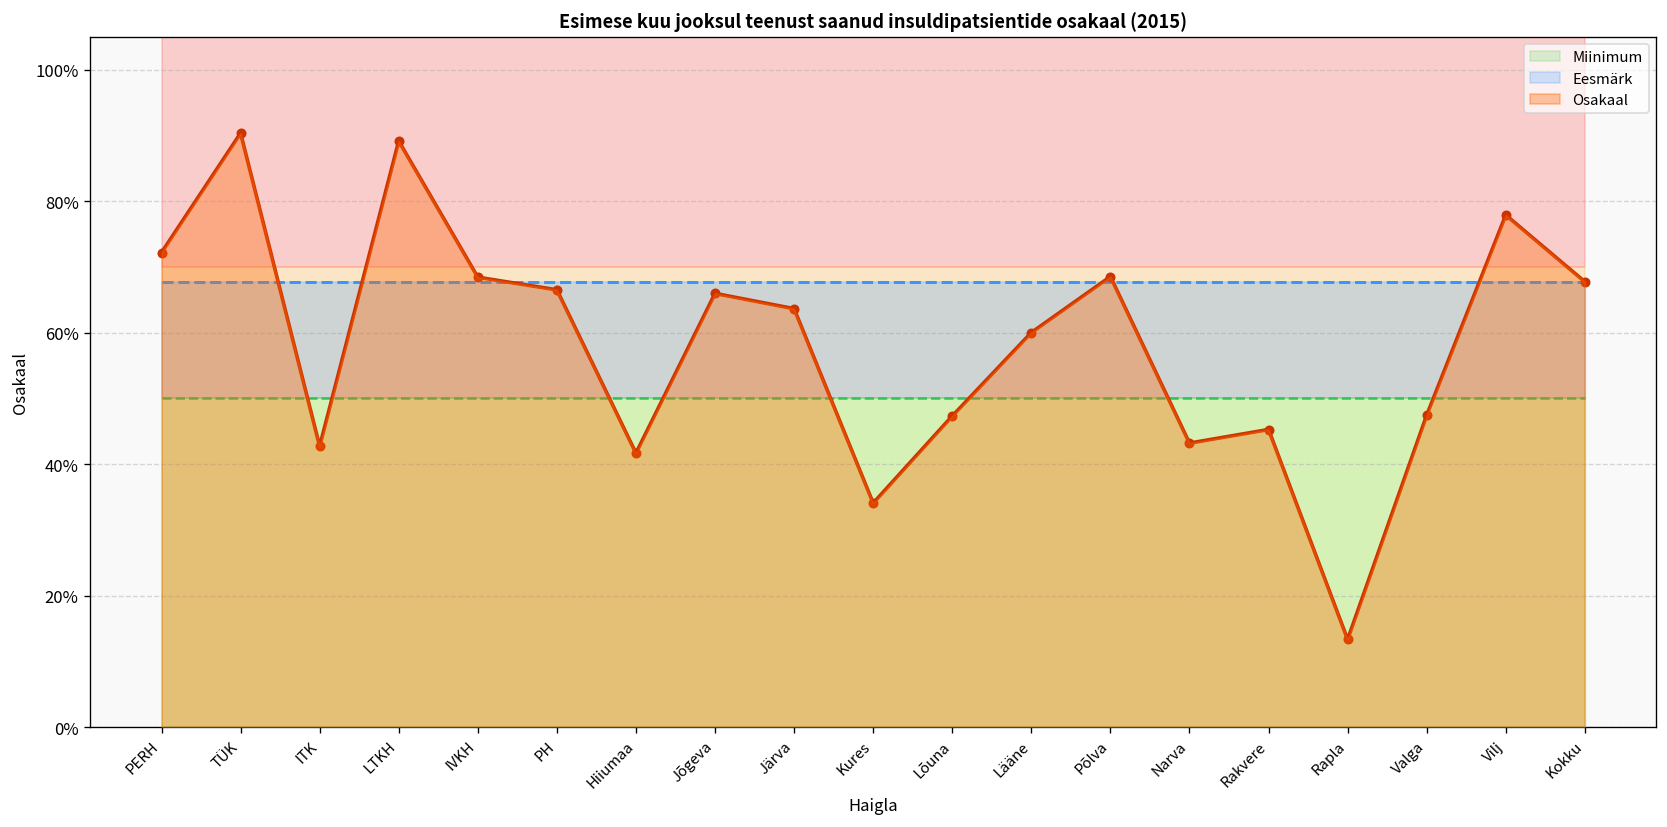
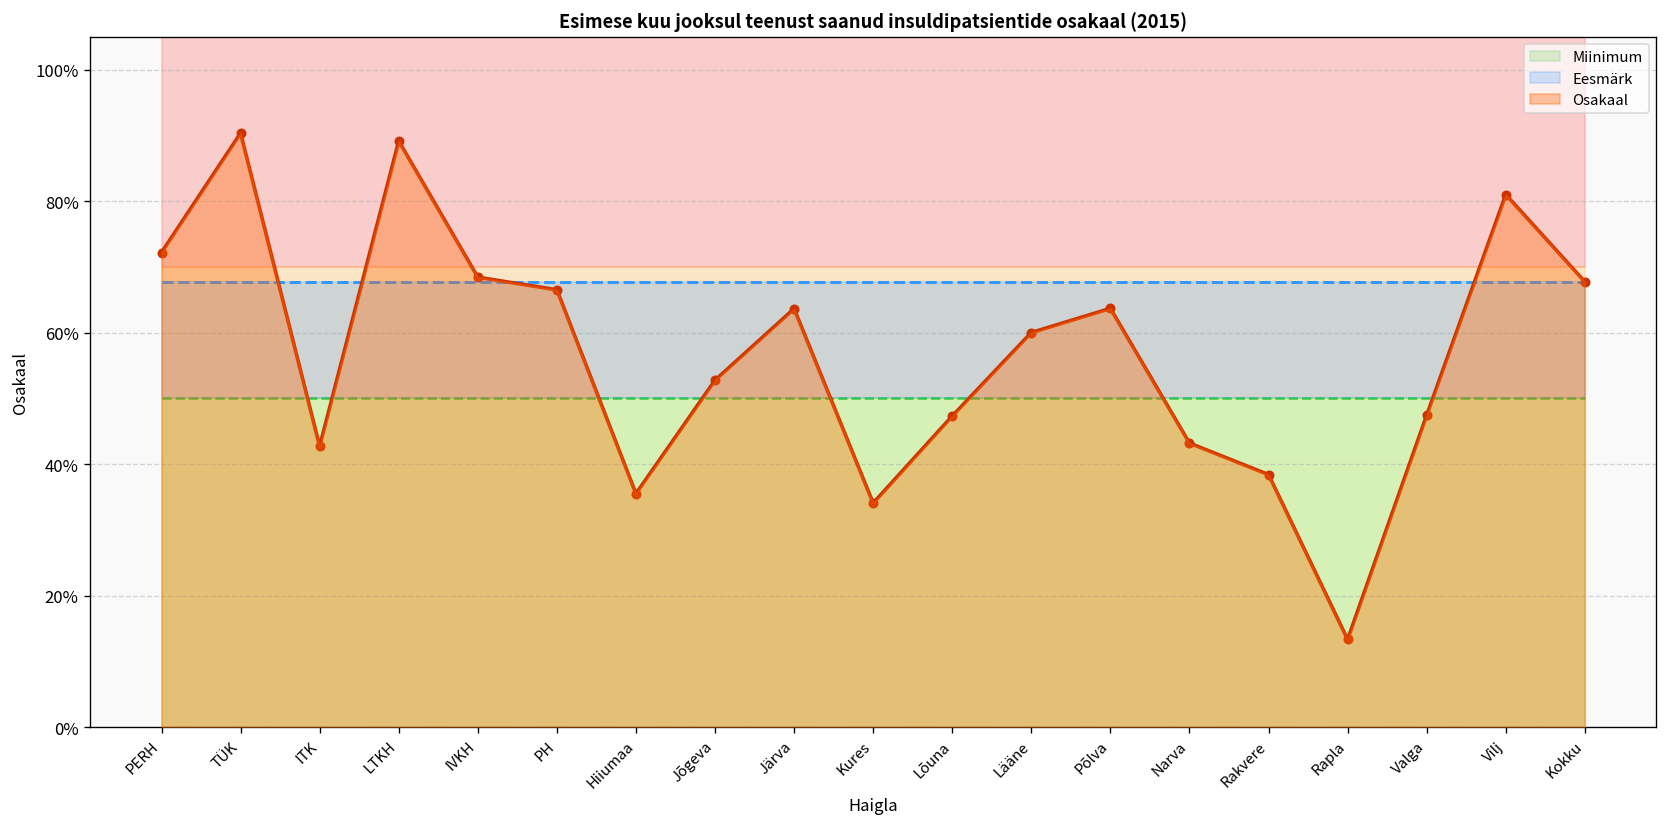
Osakaal, Hiiumaa: 42% -> 36%
Osakaal, Jõgeva: 66% -> 53%
Osakaal, Põlva: 69% -> 64%
Osakaal, Rakvere: 45% -> 38%
Osakaal, Vilj: 78% -> 81%
